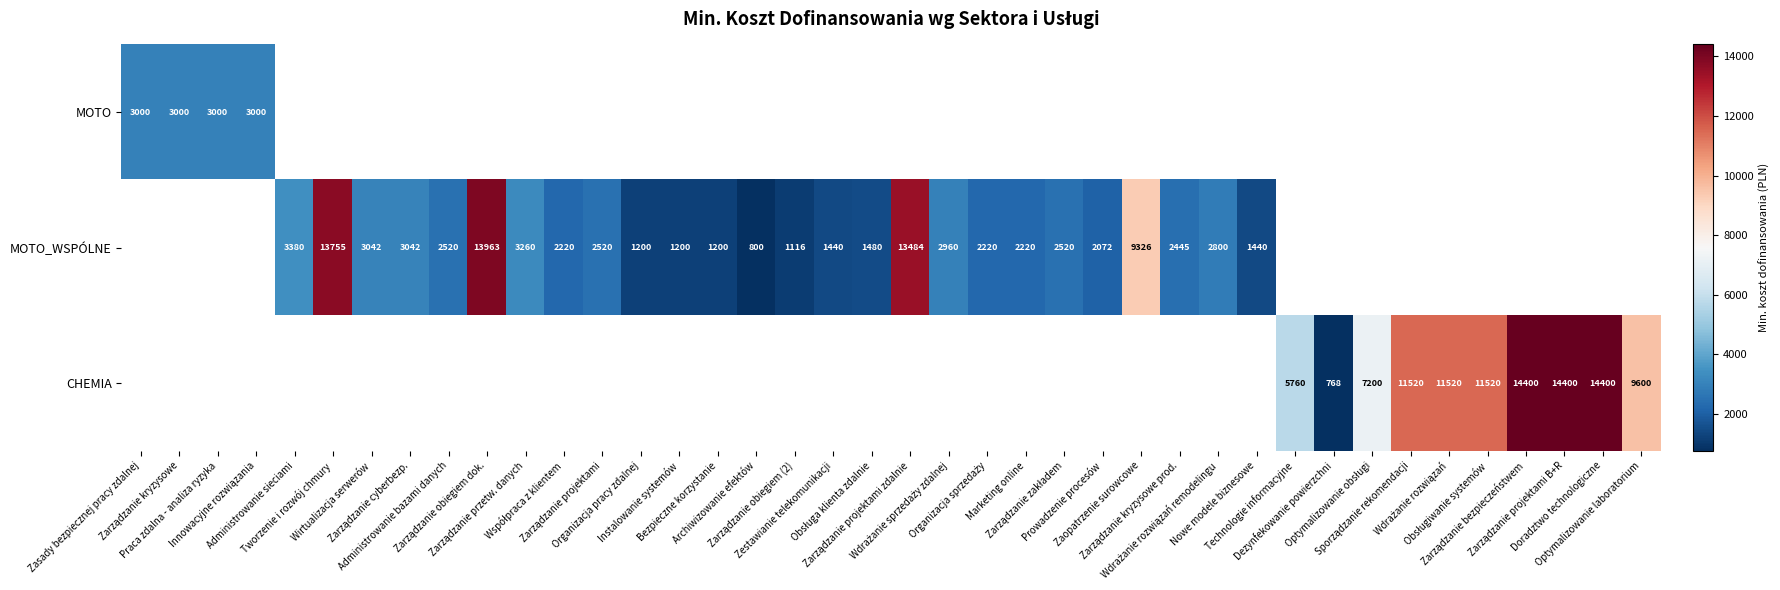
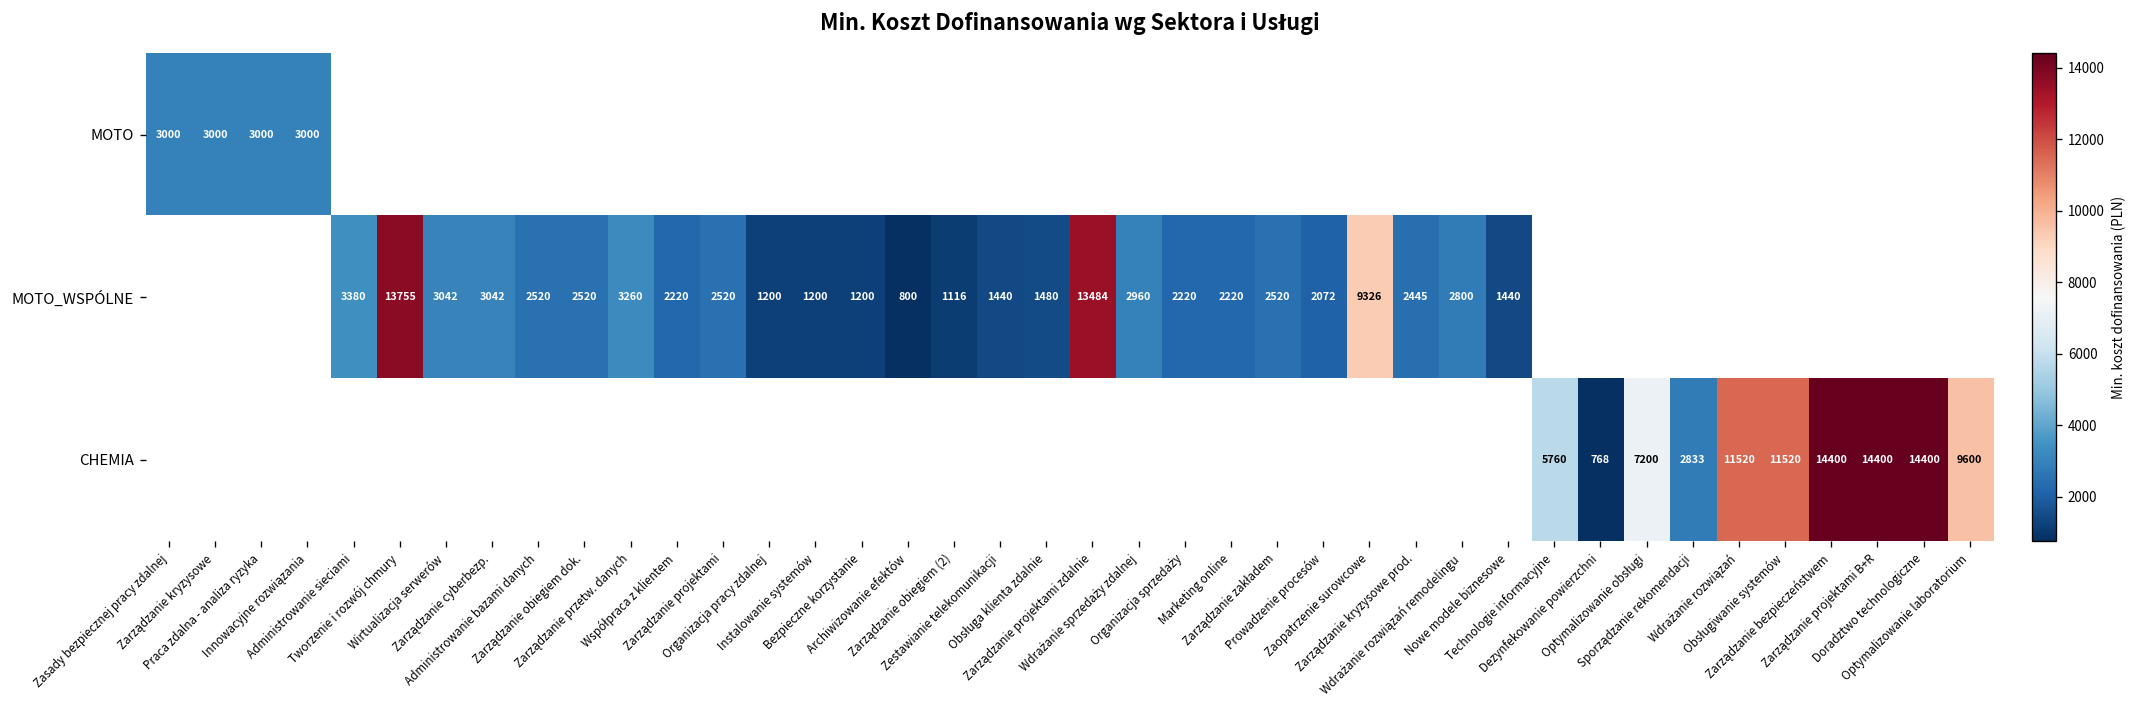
MOTO_WSPÓLNE, Zarządzanie obiegiem dok.: 13963 -> 2520
CHEMIA, Sporządzanie rekomendacji: 11520 -> 2833
